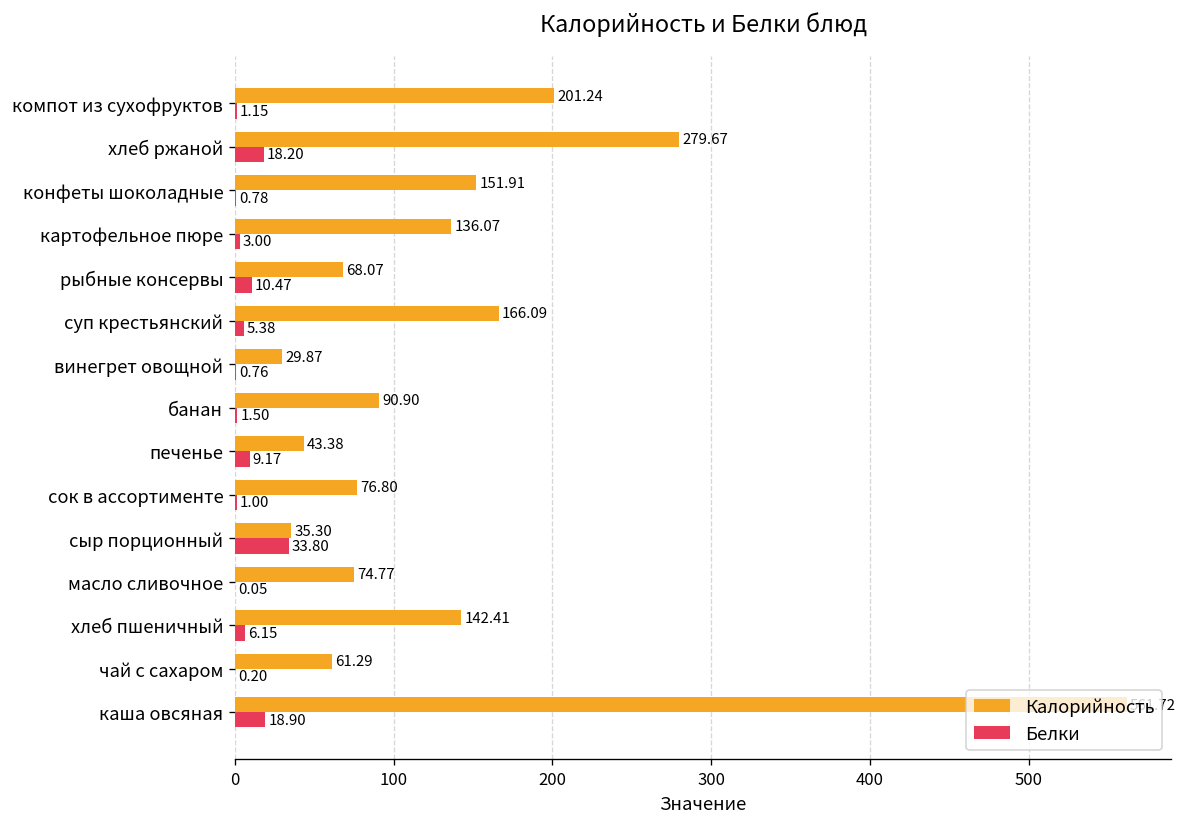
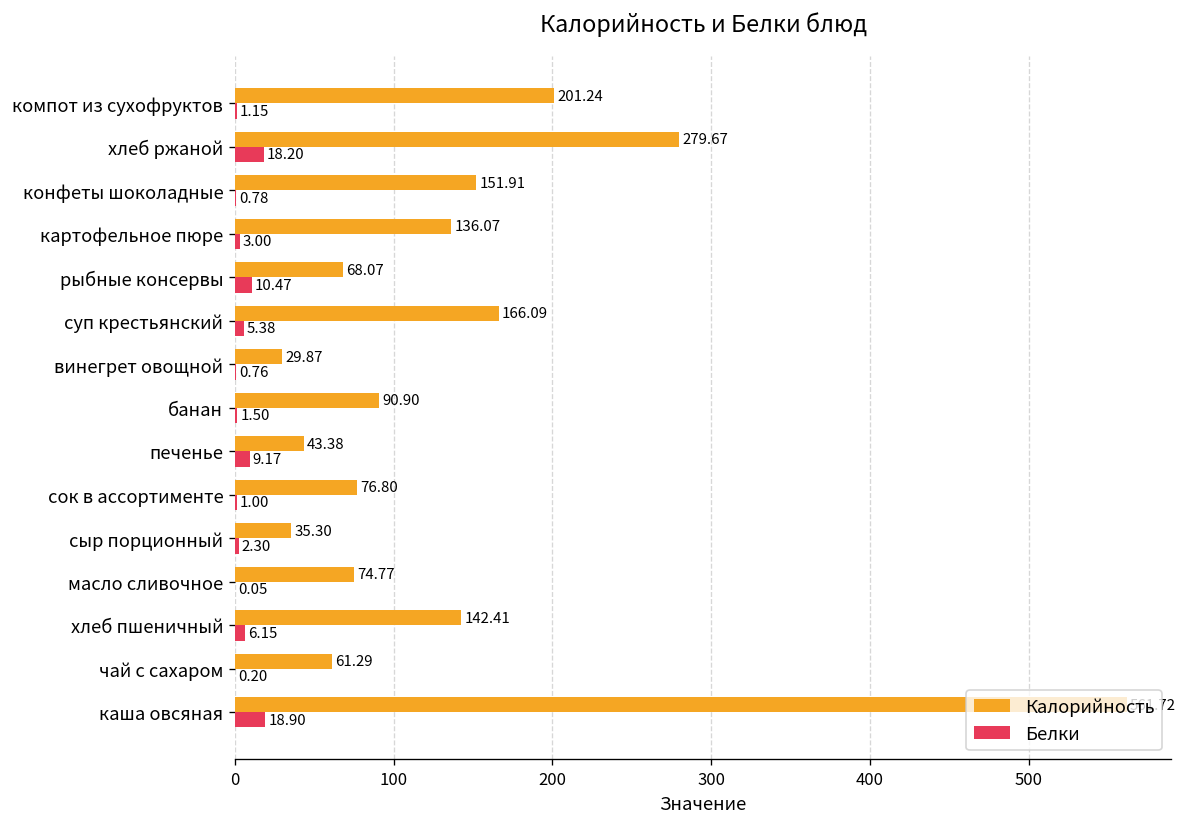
Белки, сыр порционный: 33.80 -> 2.30
